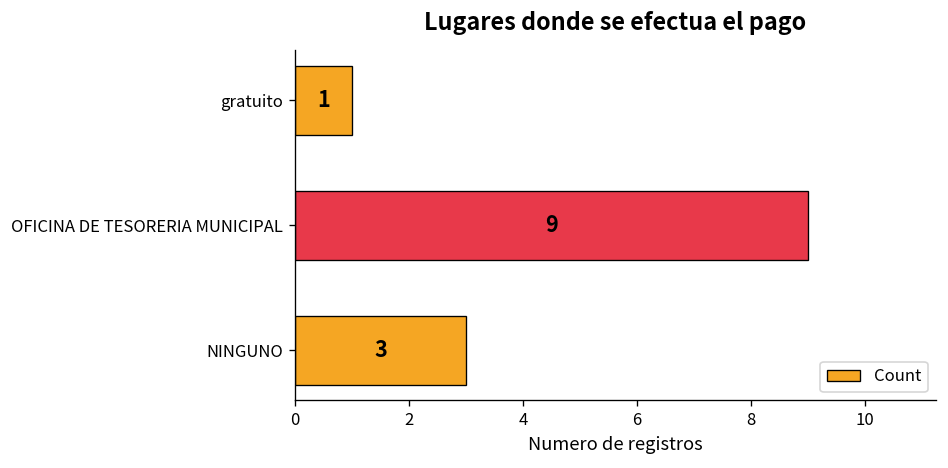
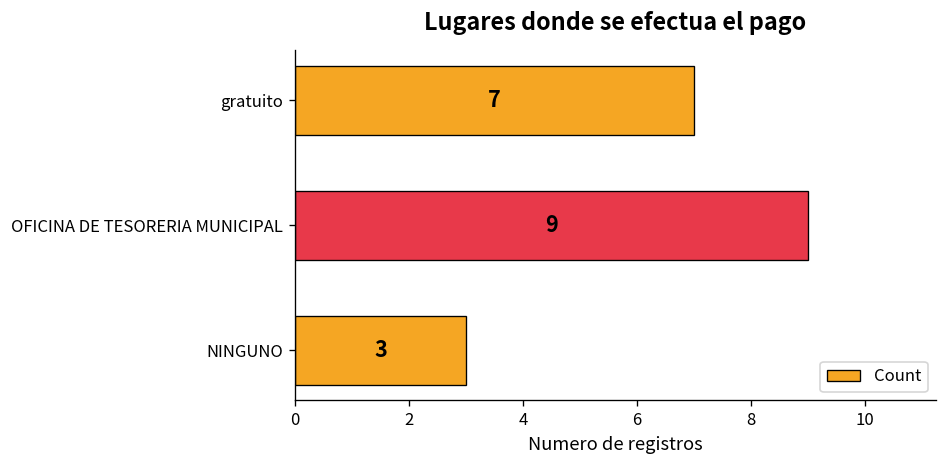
gratuito: 1 -> 7
